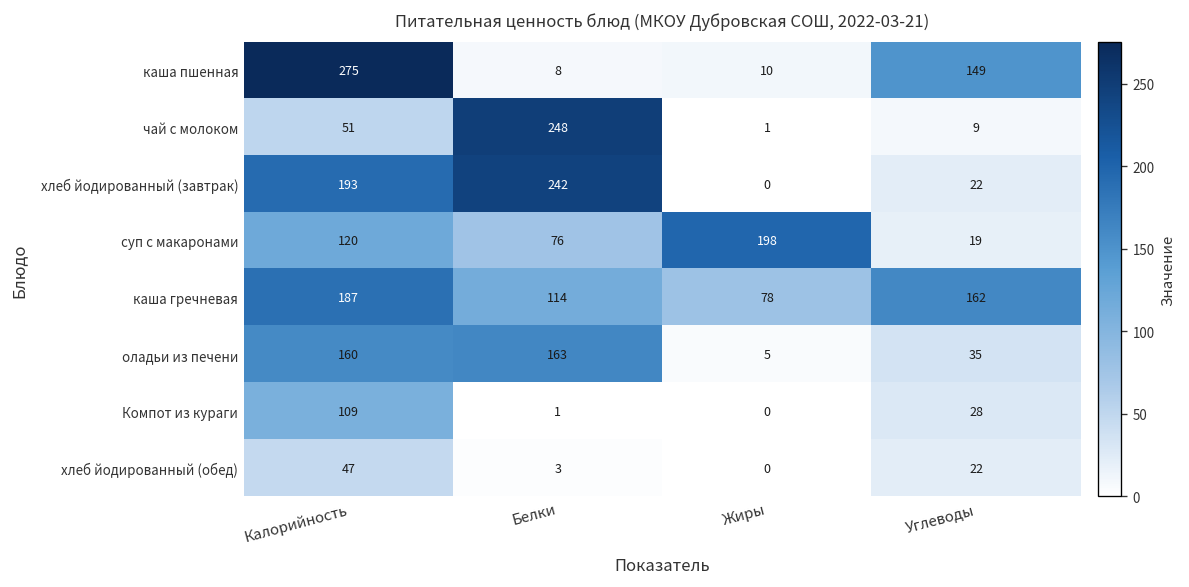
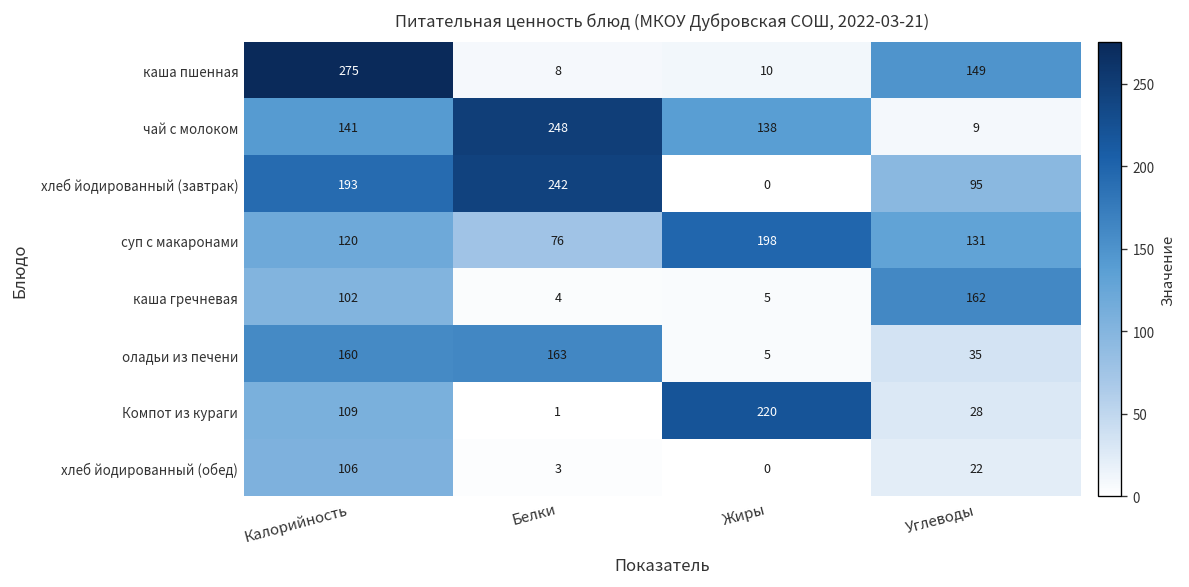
чай с молоком, Калорийность: 51 -> 141
чай с молоком, Жиры: 1 -> 138
хлеб йодированный (завтрак), Углеводы: 22 -> 95
суп с макаронами, Углеводы: 19 -> 131
каша гречневая, Калорийность: 187 -> 102
каша гречневая, Белки: 114 -> 4
каша гречневая, Жиры: 78 -> 5
Компот из кураги, Жиры: 0 -> 220
хлеб йодированный (обед), Калорийность: 47 -> 106
